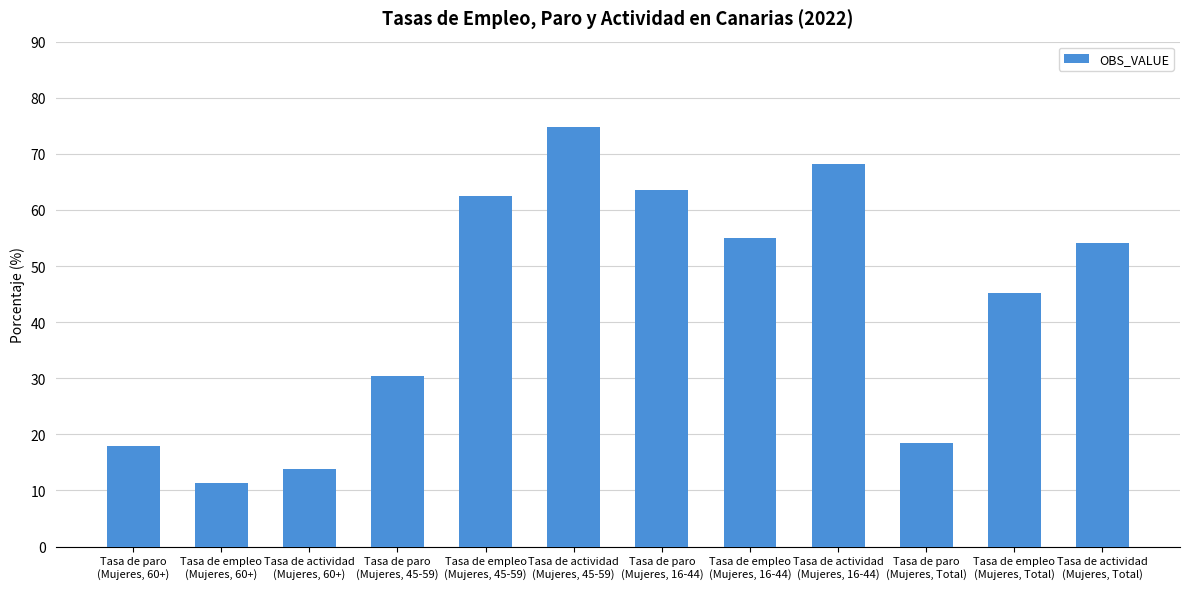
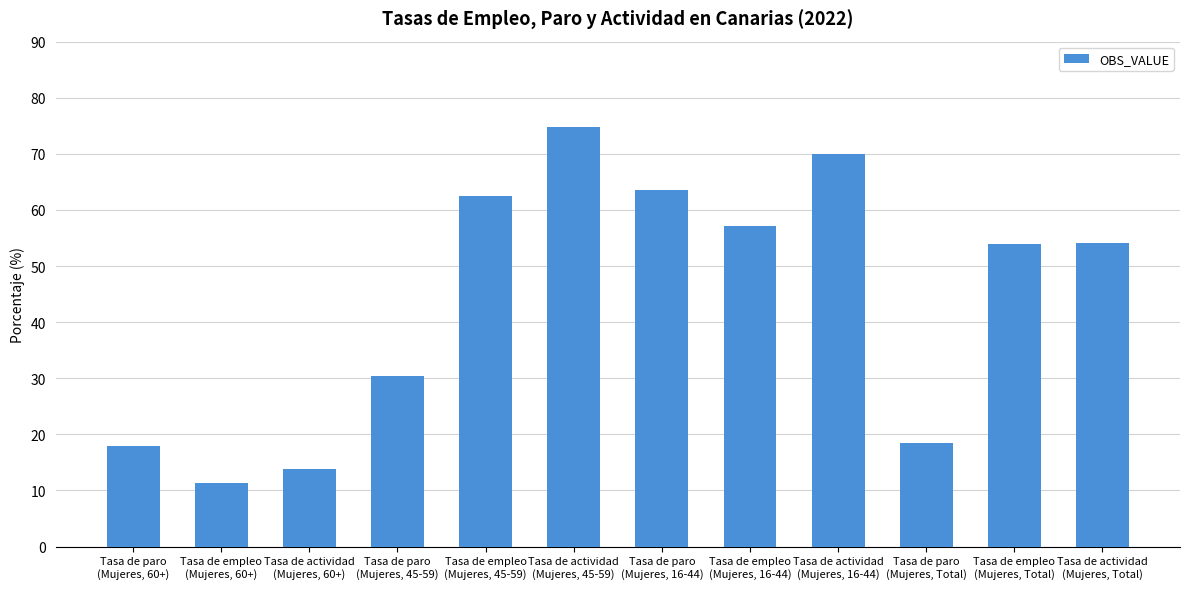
Tasa de empleo (Mujeres, 16-44): 55 -> 57
Tasa de actividad (Mujeres, 16-44): 68 -> 70
Tasa de empleo (Mujeres, Total): 45 -> 54
